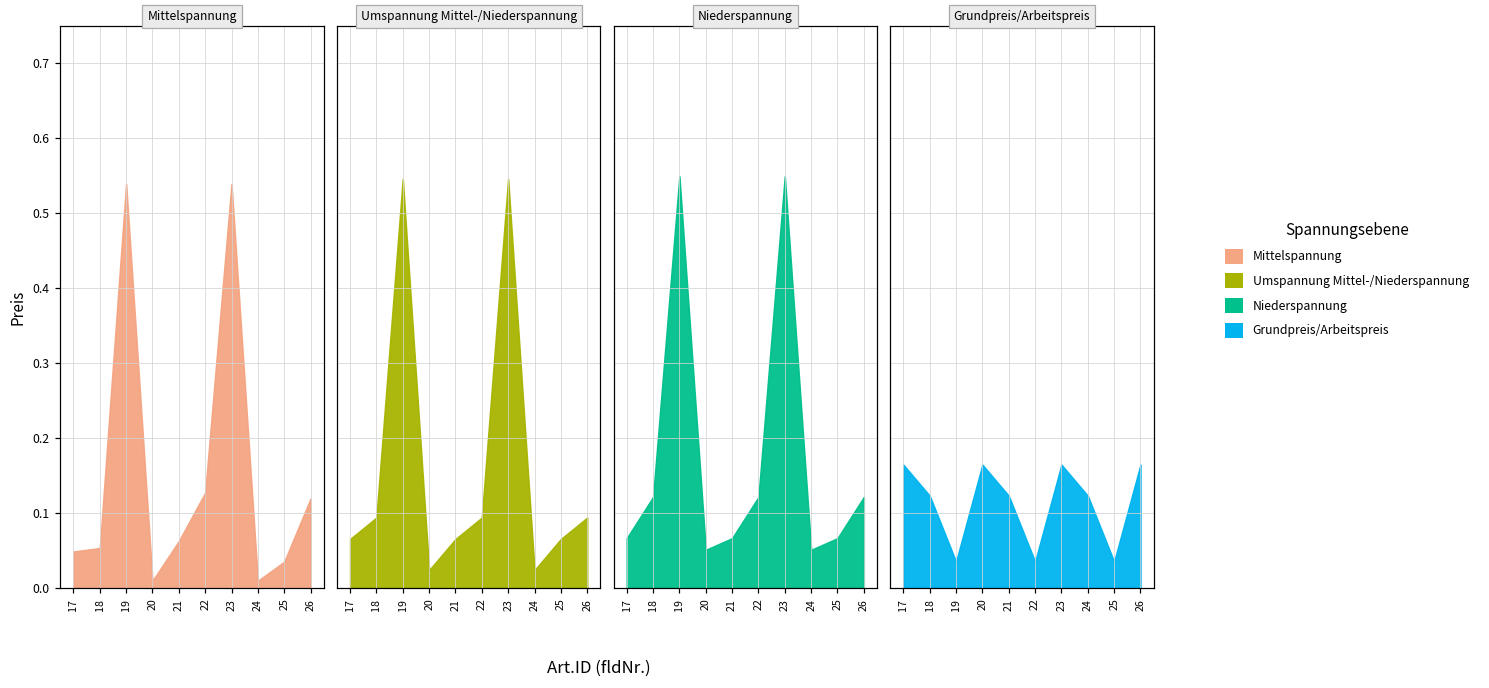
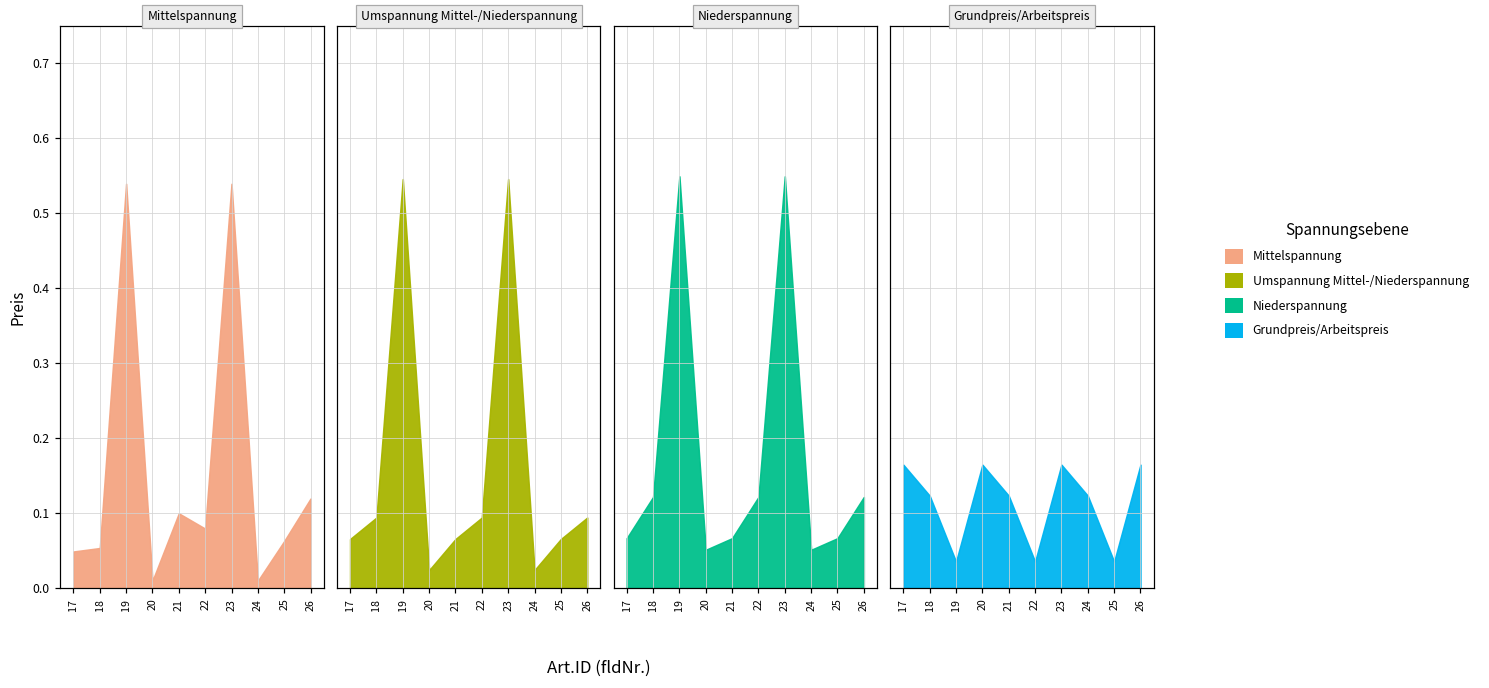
Mittelspannung, 21: 0.06 -> 0.10
Mittelspannung, 22: 0.13 -> 0.08
Mittelspannung, 25: 0.03 -> 0.06
